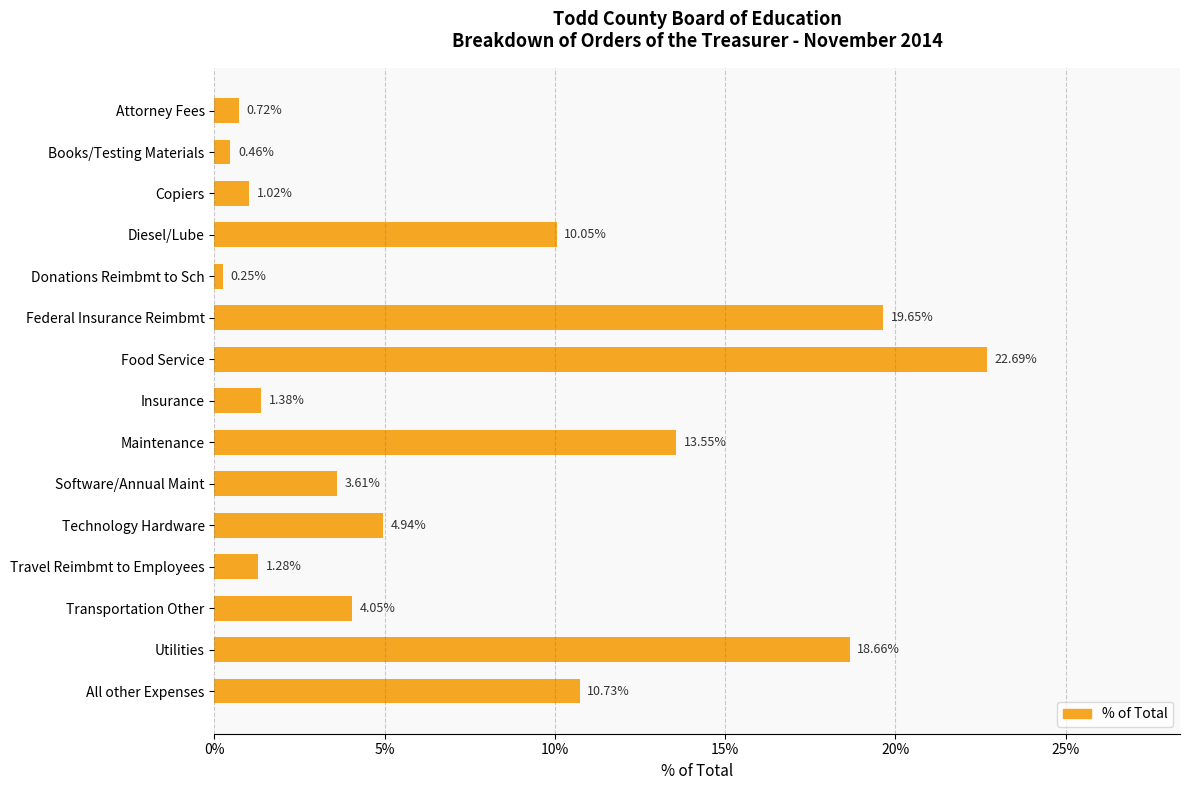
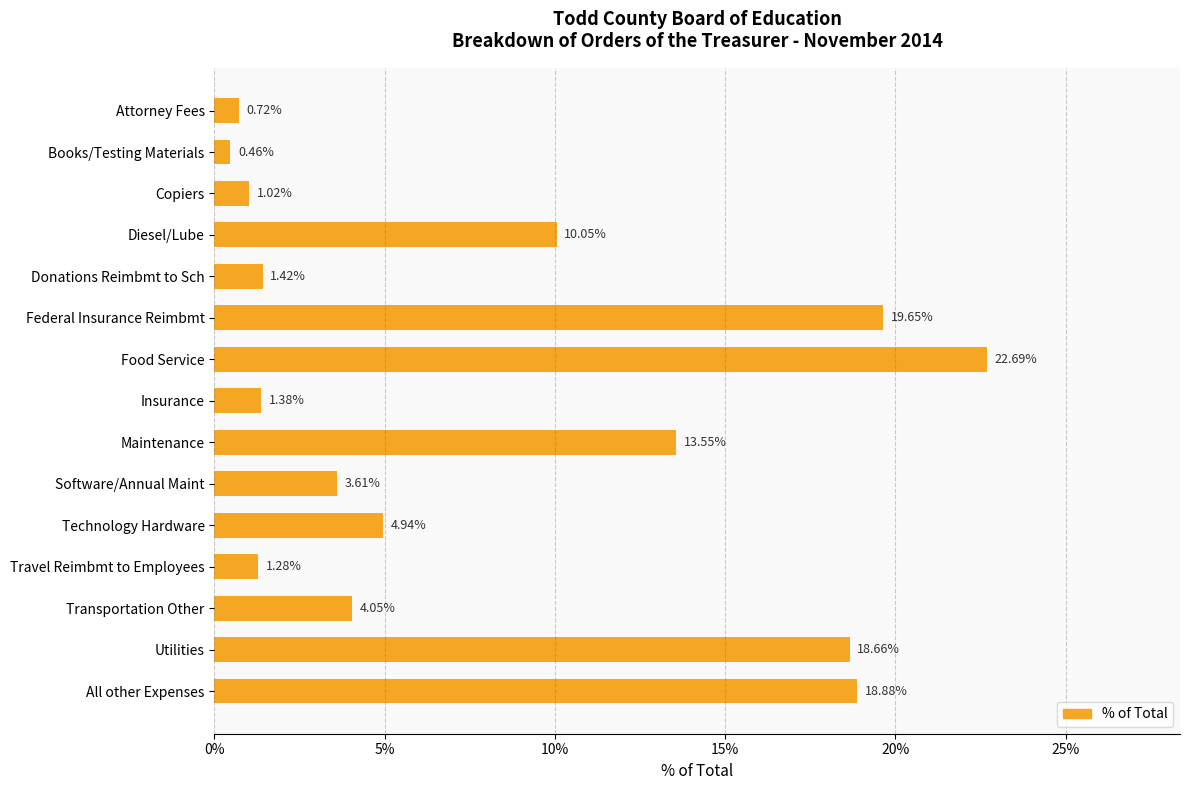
Donations Reimbmt to Sch: 0.25% -> 1.42%
All other Expenses: 10.73% -> 18.88%
